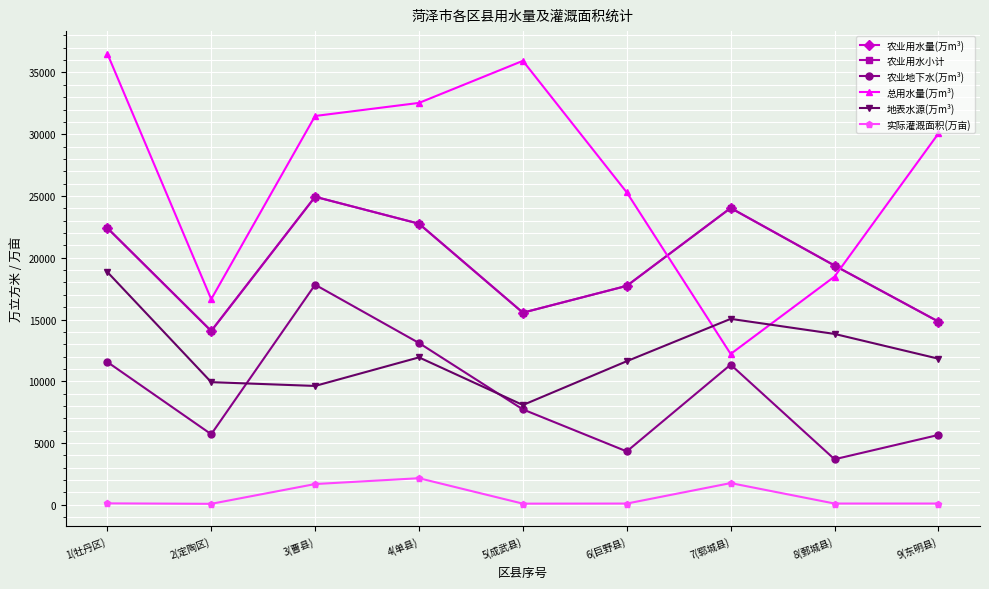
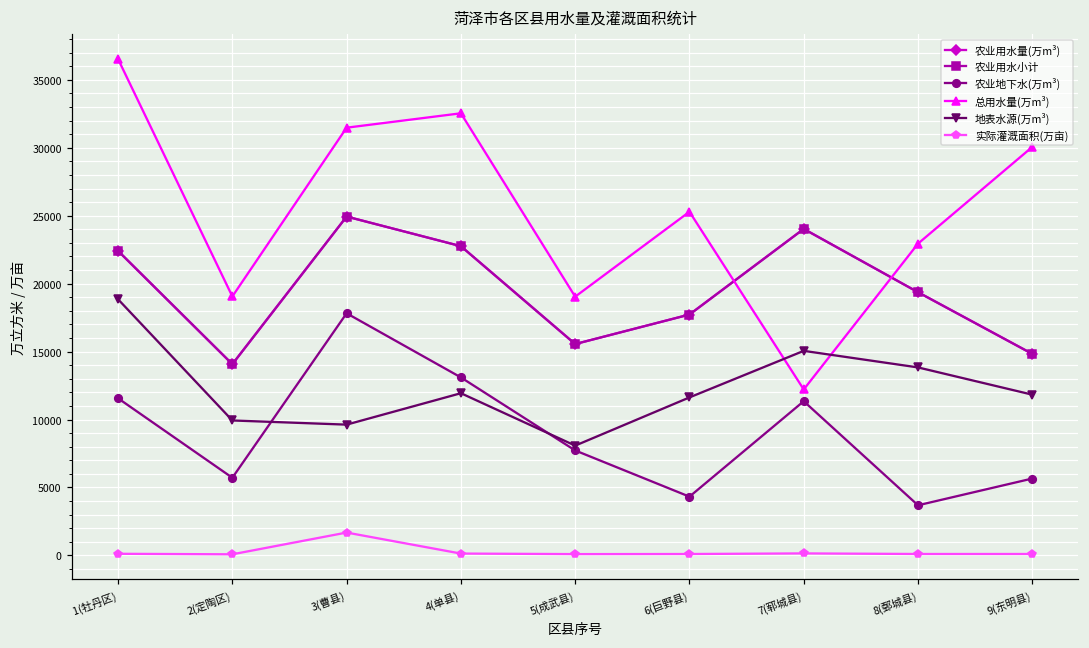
总用水量(万m³), 2(定陶区): 16600 -> 19100
实际灌溉面积(万亩), 4(单县): 2200 -> 100
总用水量(万m³), 5(成武县): 35900 -> 19000
实际灌溉面积(万亩), 7(郓城县): 1800 -> 100
总用水量(万m³), 8(鄄城县): 18500 -> 22900
